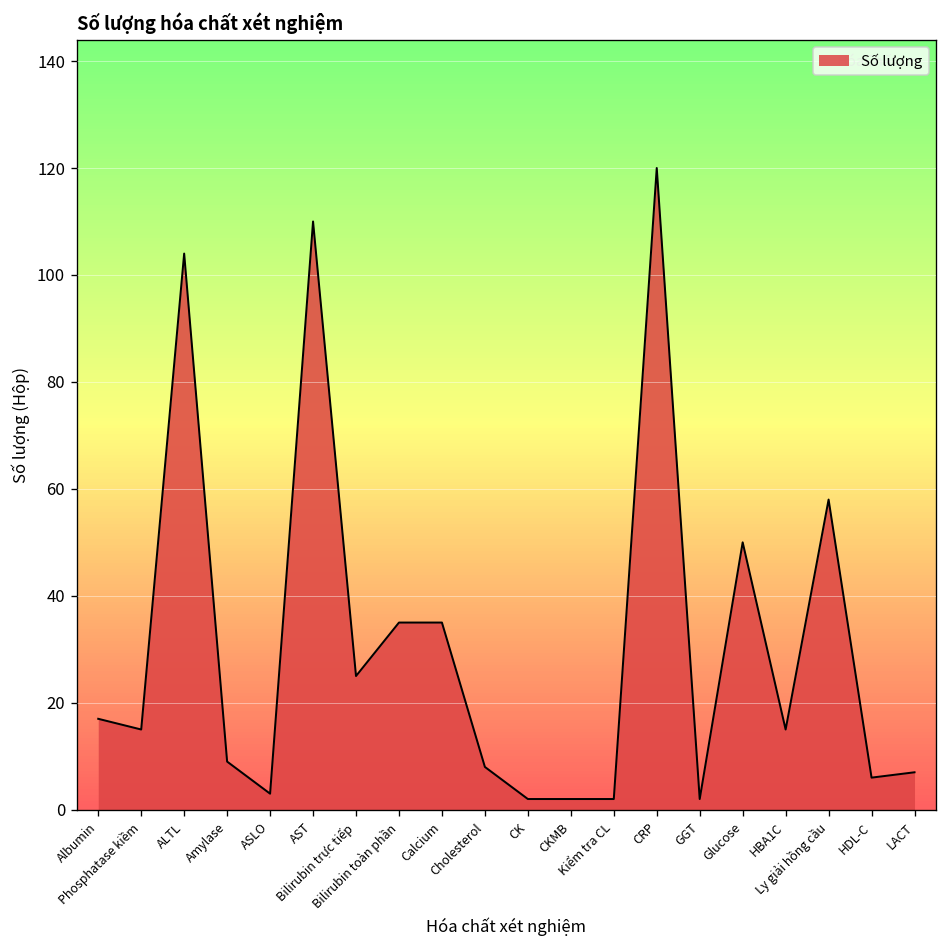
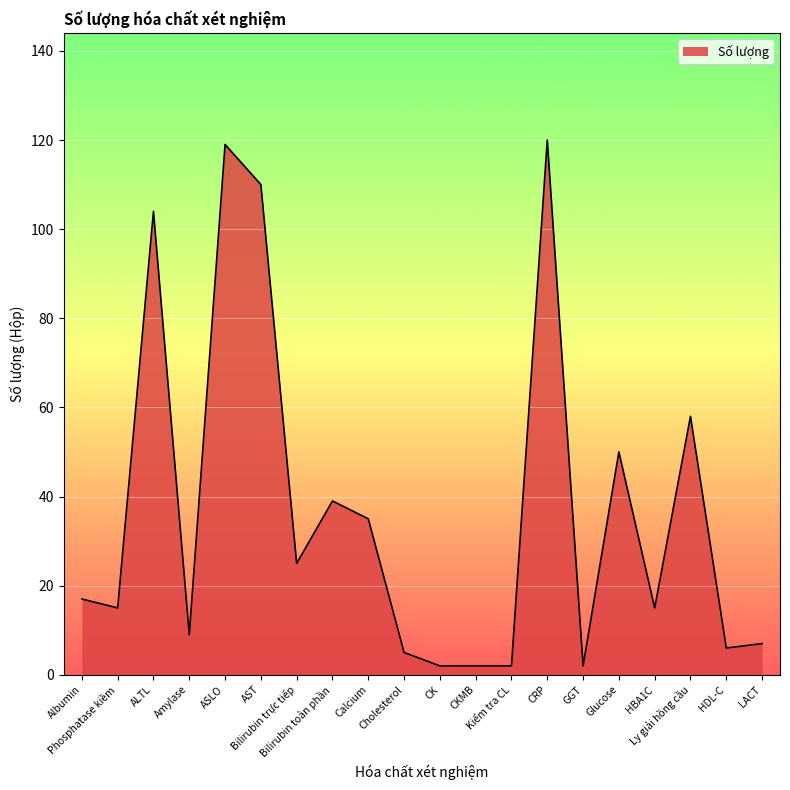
ASLO: 3 -> 119
Bilirubin toàn phần: 35 -> 39
Cholesterol: 8 -> 5
